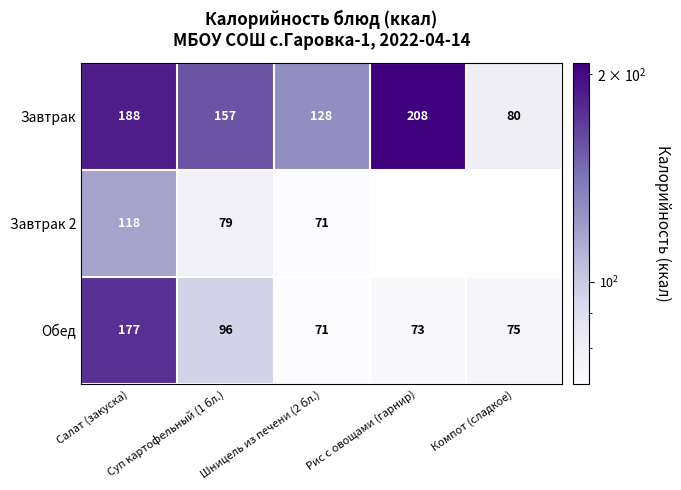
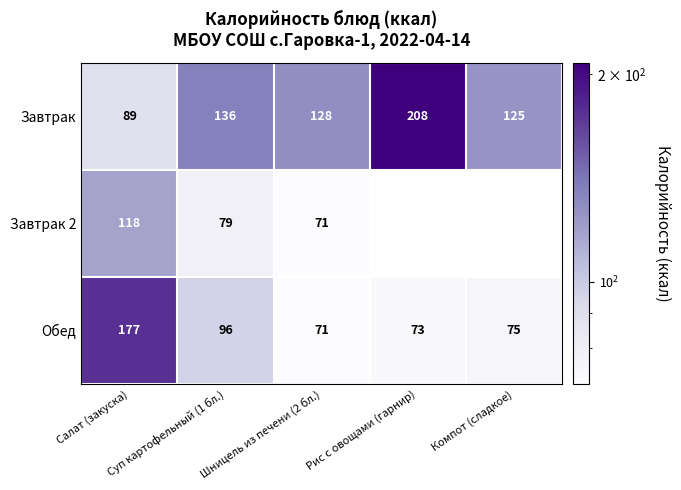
Завтрак, Салат (закуска): 188 -> 89
Завтрак, Суп картофельный (1 бл.): 157 -> 136
Завтрак, Компот (сладкое): 80 -> 125
